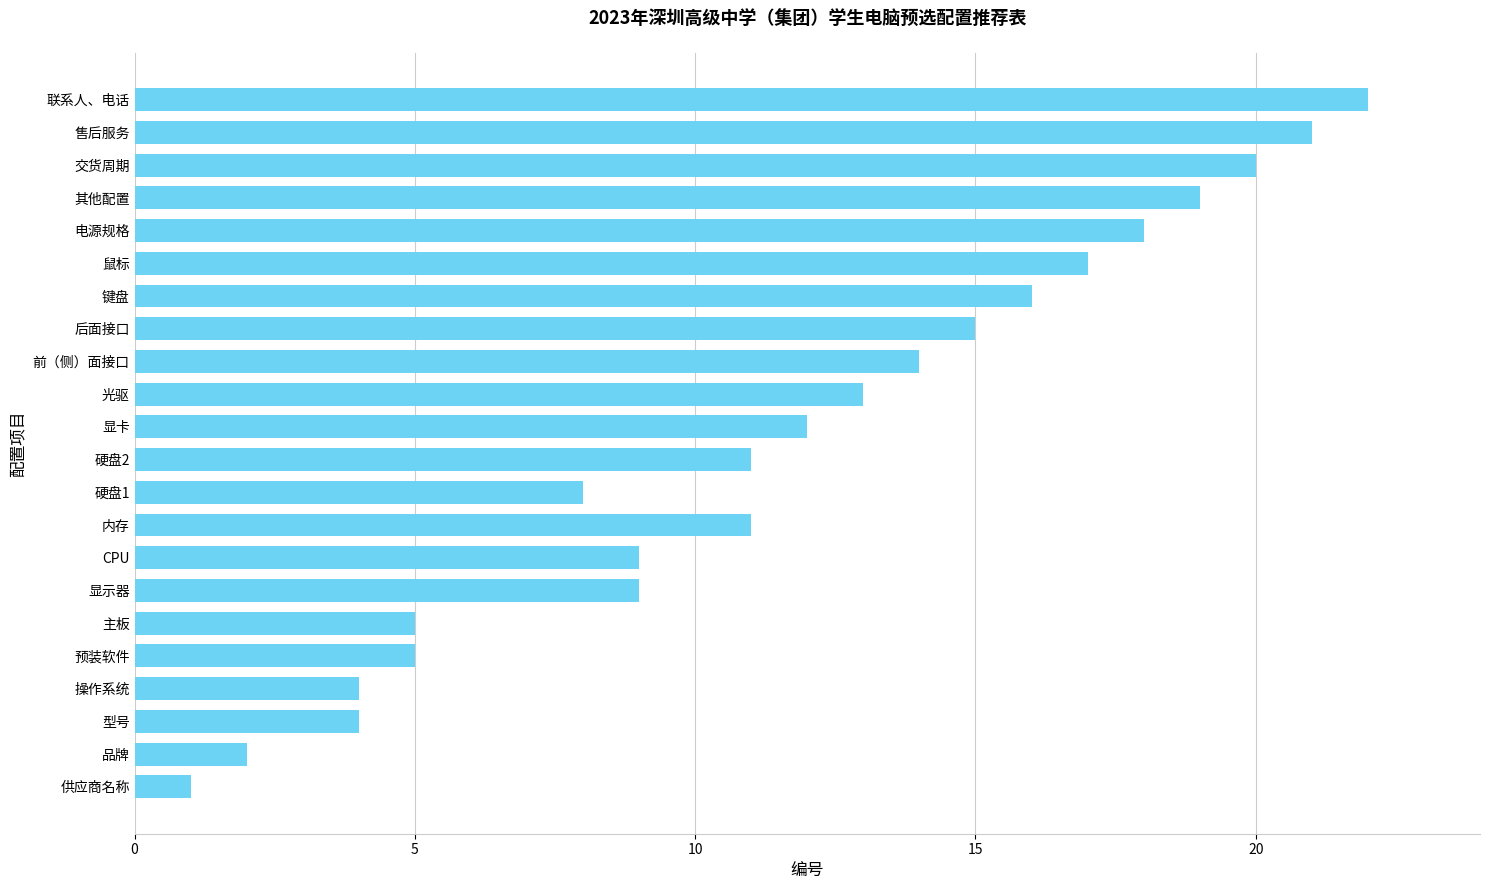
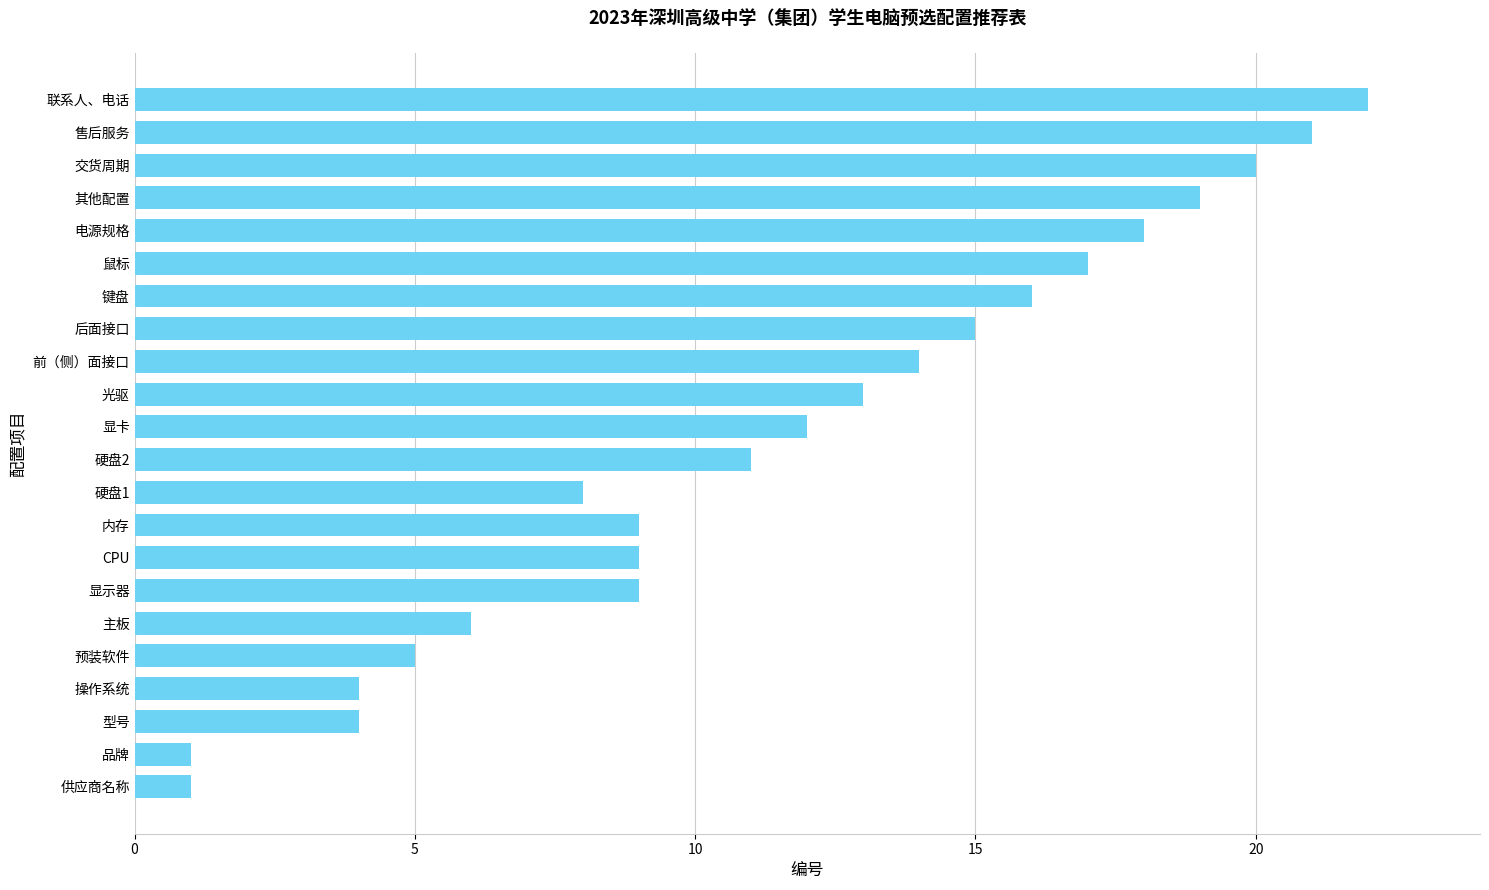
内存: 11 -> 9
主板: 5 -> 6
品牌: 2 -> 1
